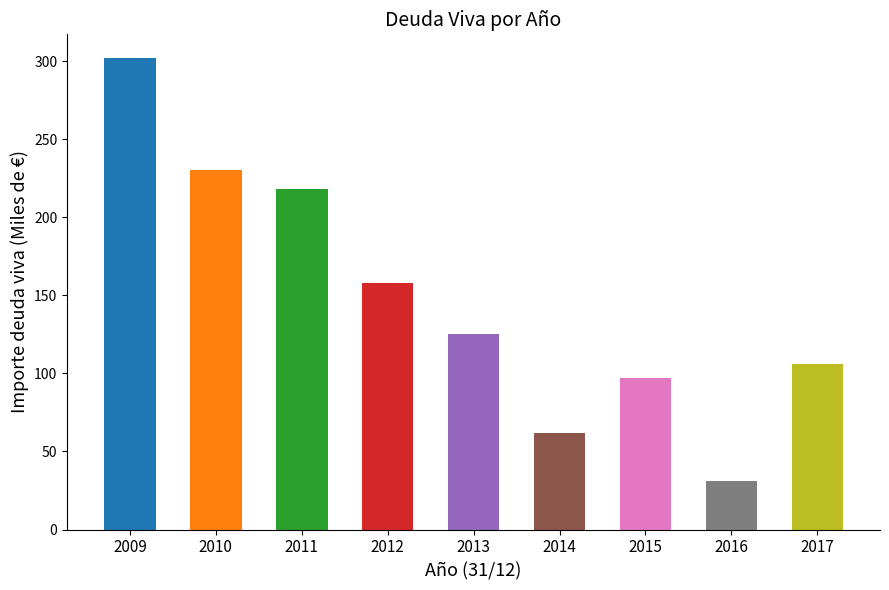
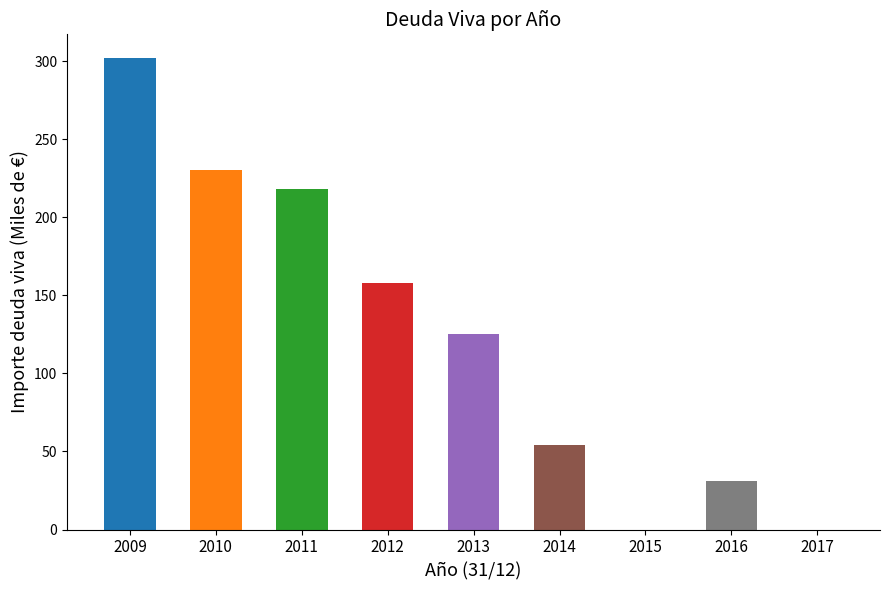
2014: 62 -> 54
2015: 97 -> 0
2017: 106 -> 0
